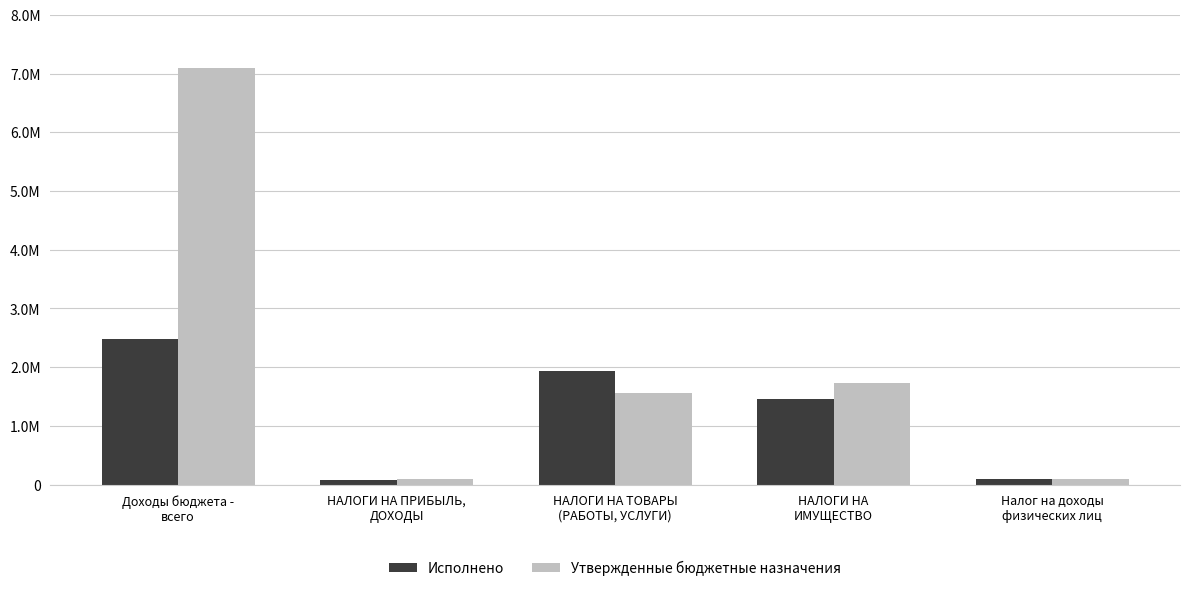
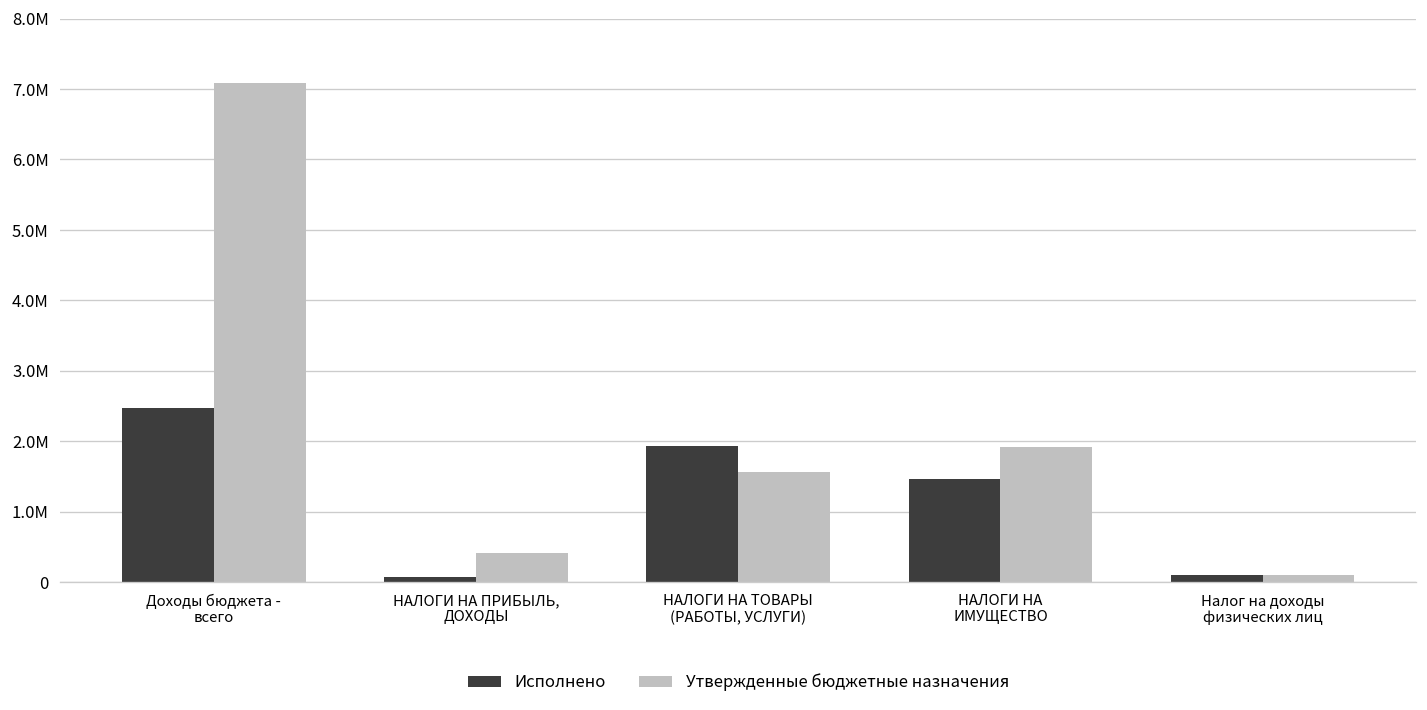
Утвержденные бюджетные назначения, НАЛОГИ НА ПРИБЫЛЬ, ДОХОДЫ: 100000 -> 400000
Утвержденные бюджетные назначения, НАЛОГИ НА ИМУЩЕСТВО: 1700000 -> 1900000
